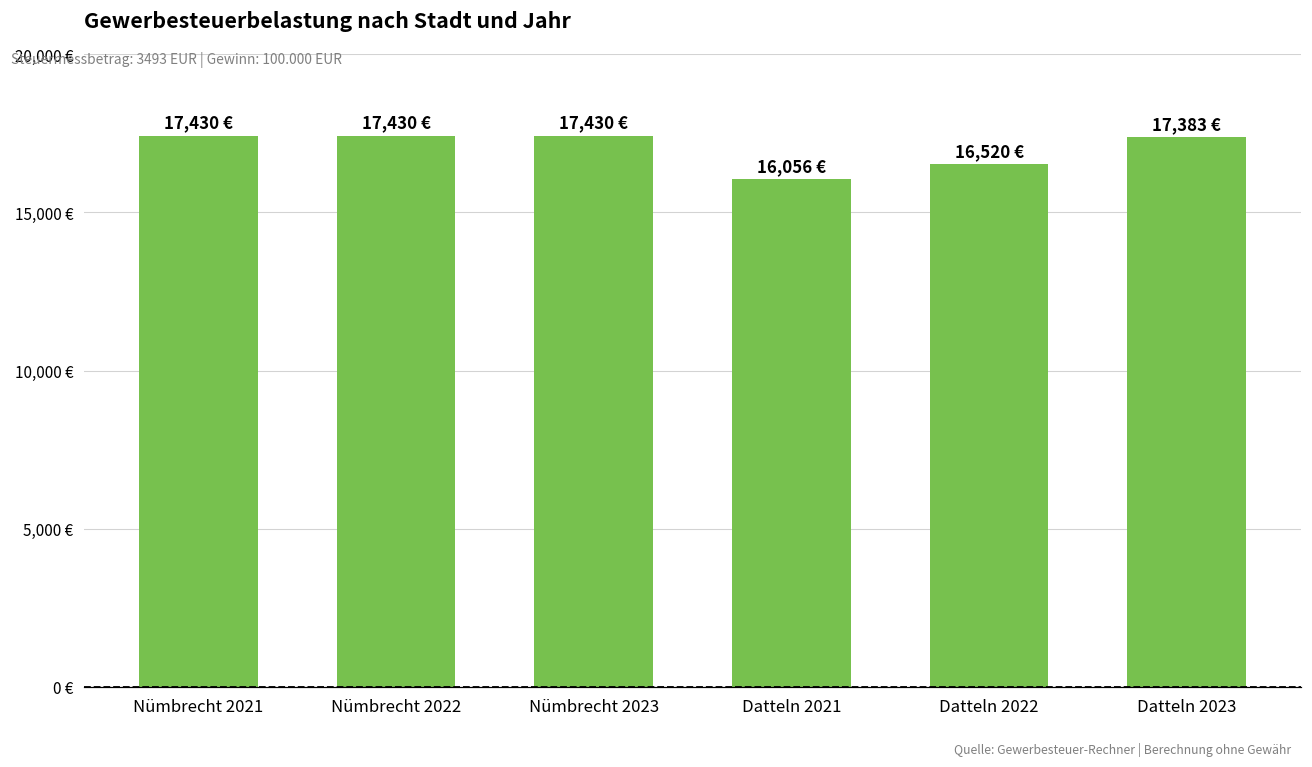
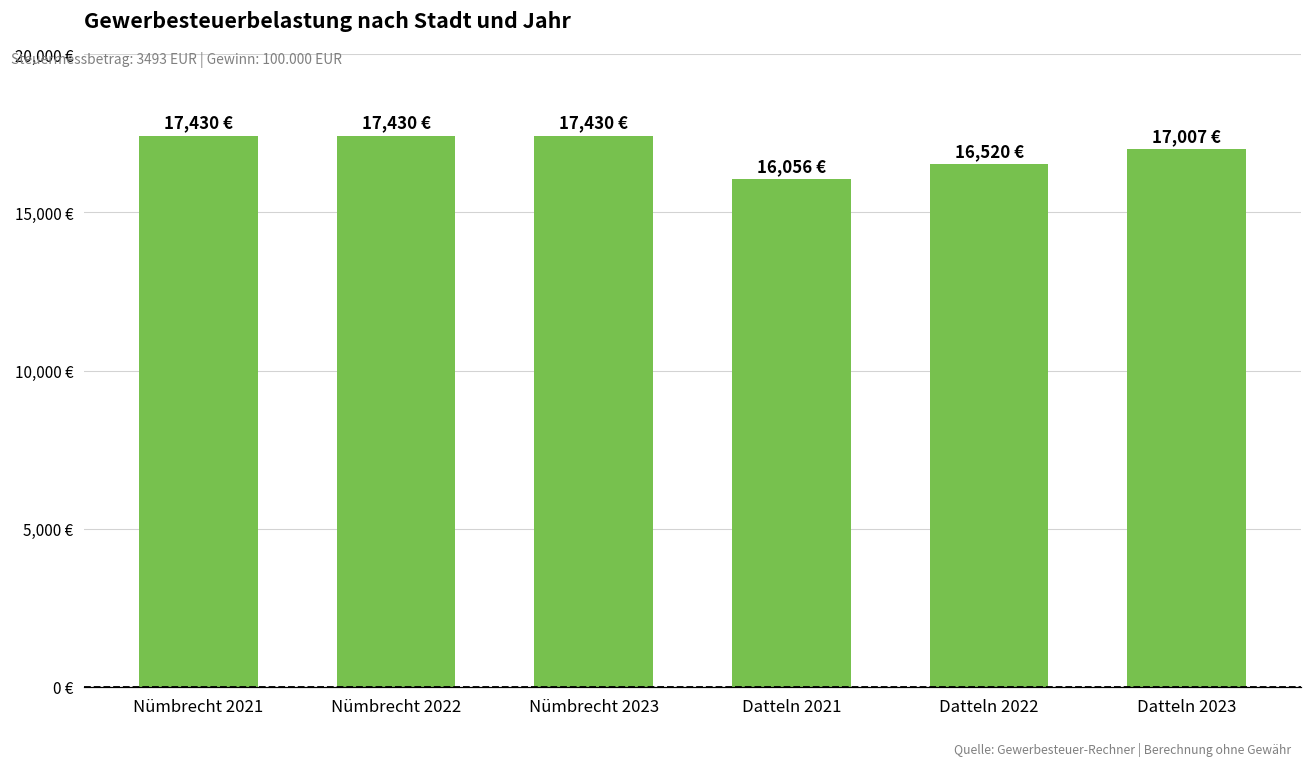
Datteln 2023: 17,383 -> 17,007
